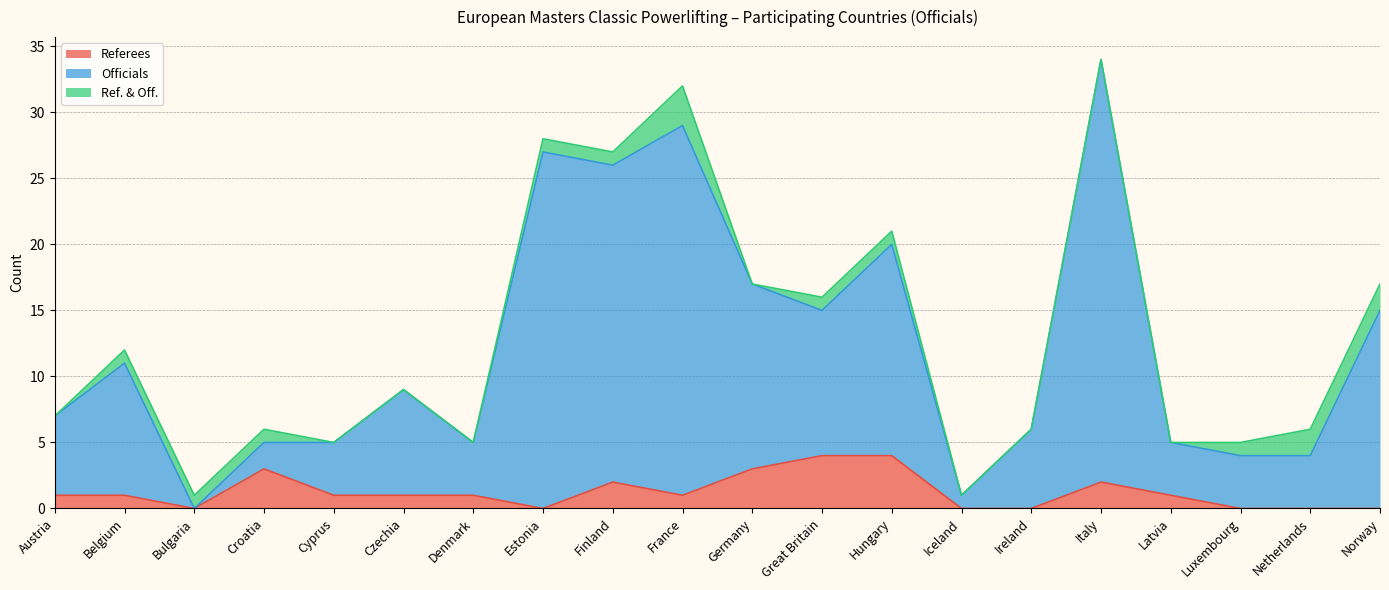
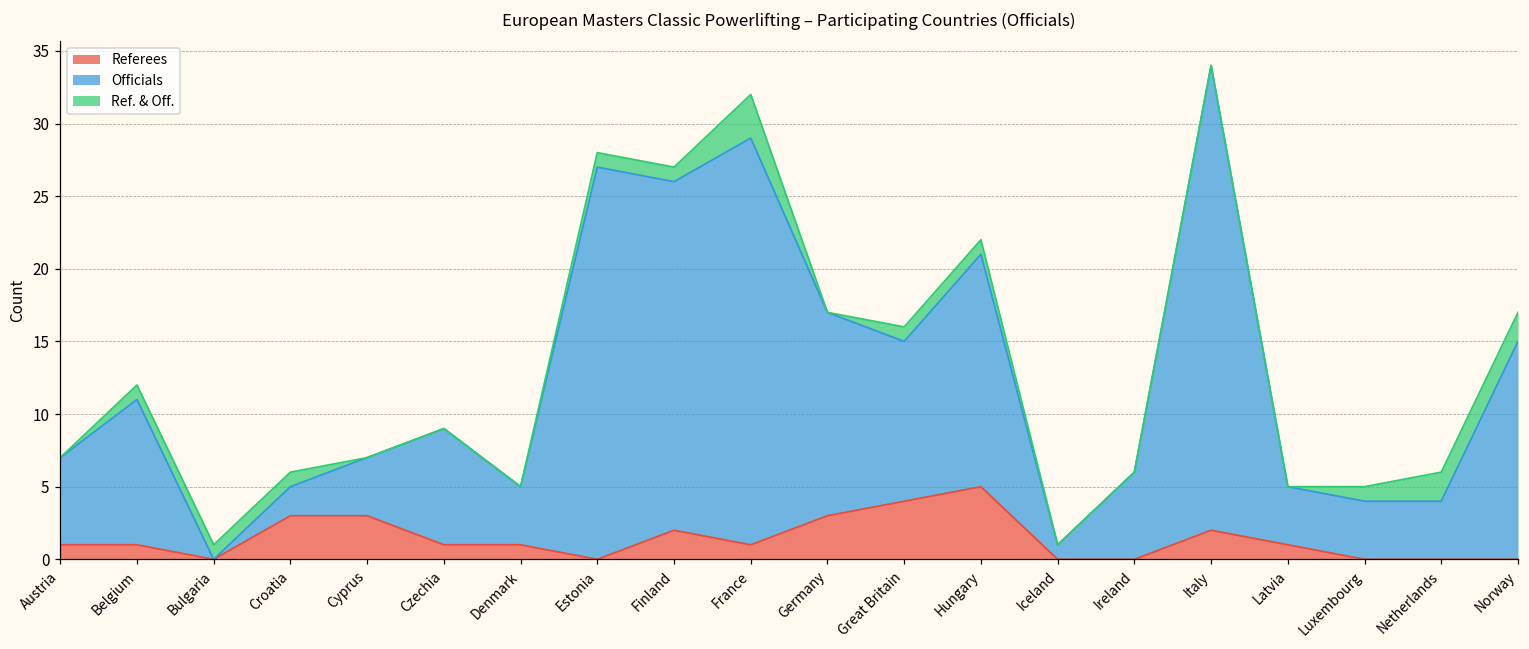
Referees, Cyprus: 1 -> 3
Referees, Hungary: 4 -> 5
